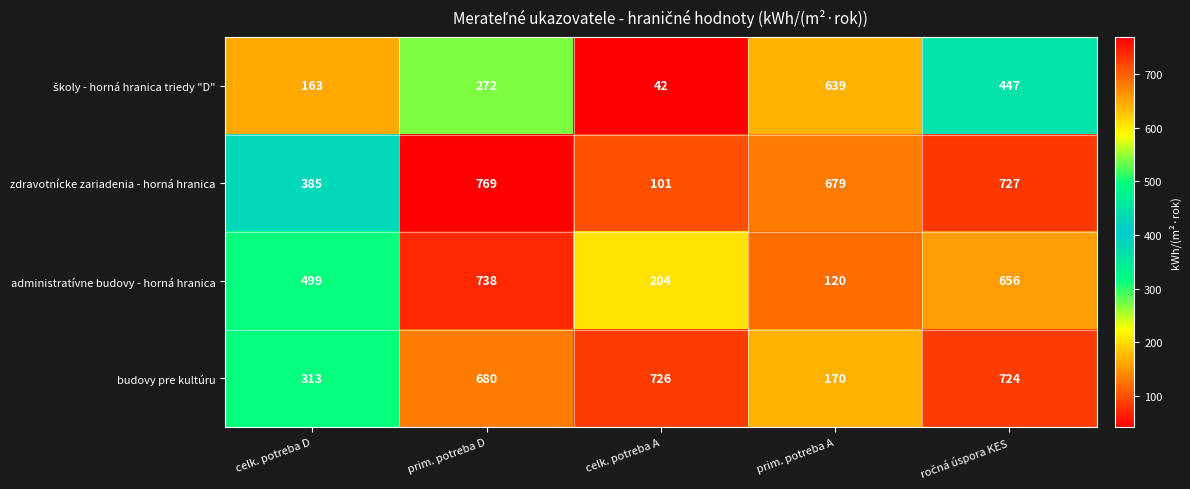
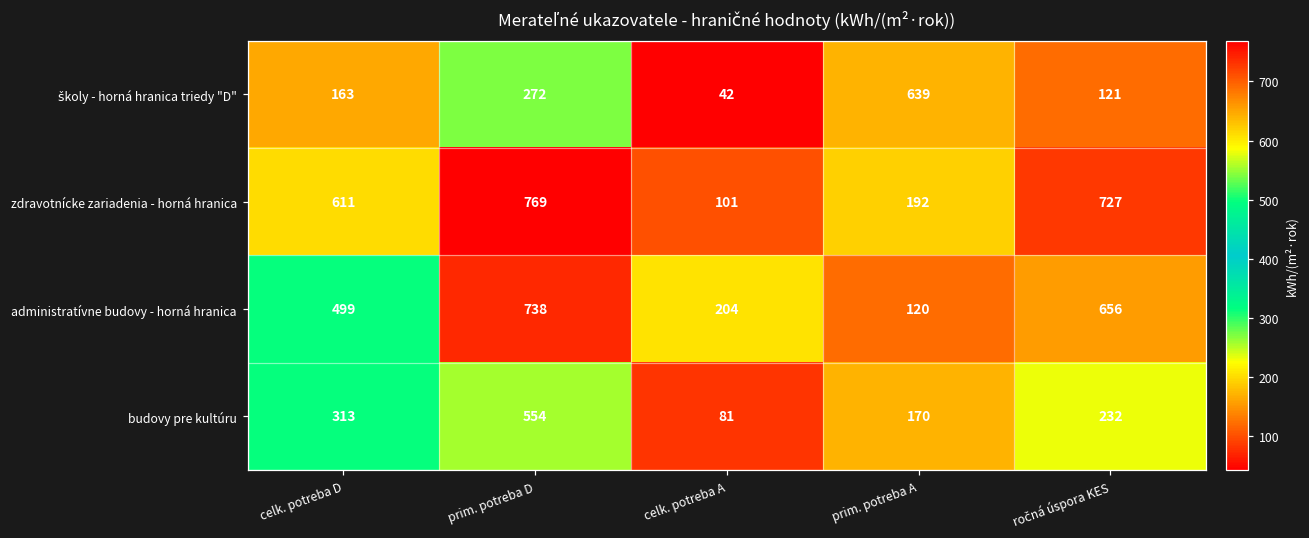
školy - horná hranica triedy "D", ročná úspora KES: 447 -> 121
zdravotnícke zariadenia - horná hranica, celk. potreba D: 385 -> 611
zdravotnícke zariadenia - horná hranica, prim. potreba A: 679 -> 192
budovy pre kultúru, prim. potreba D: 680 -> 554
budovy pre kultúru, celk. potreba A: 726 -> 81
budovy pre kultúru, ročná úspora KES: 724 -> 232
